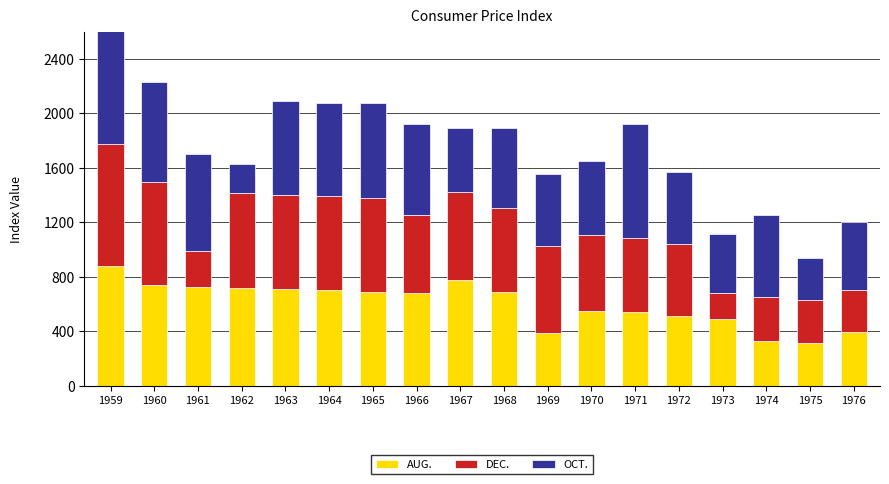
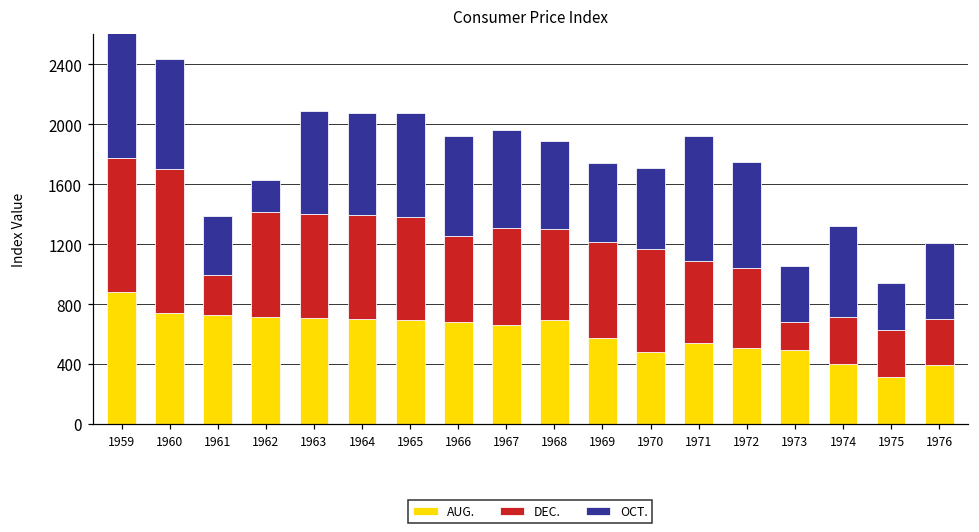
DEC., 1960: 750 -> 960
OCT., 1961: 710 -> 400
AUG., 1967: 780 -> 660
OCT., 1967: 470 -> 650
AUG., 1969: 390 -> 580
AUG., 1970: 550 -> 480
DEC., 1970: 560 -> 690
OCT., 1972: 530 -> 710
OCT., 1973: 440 -> 380
AUG., 1974: 330 -> 400
